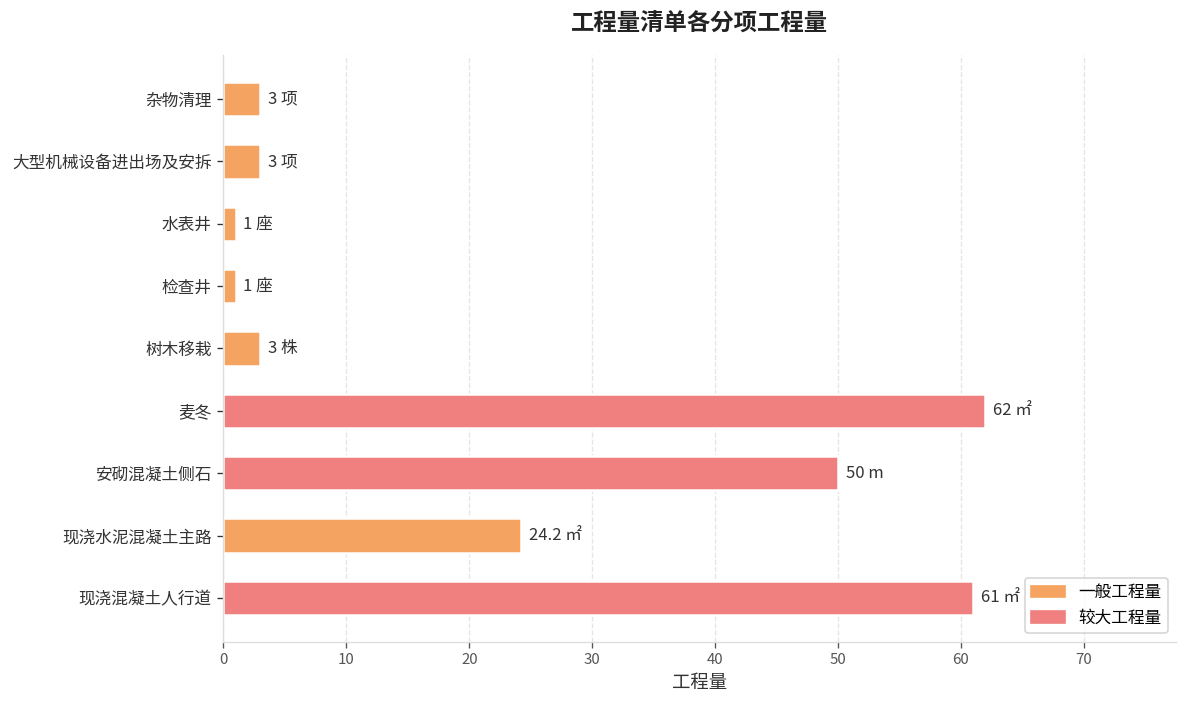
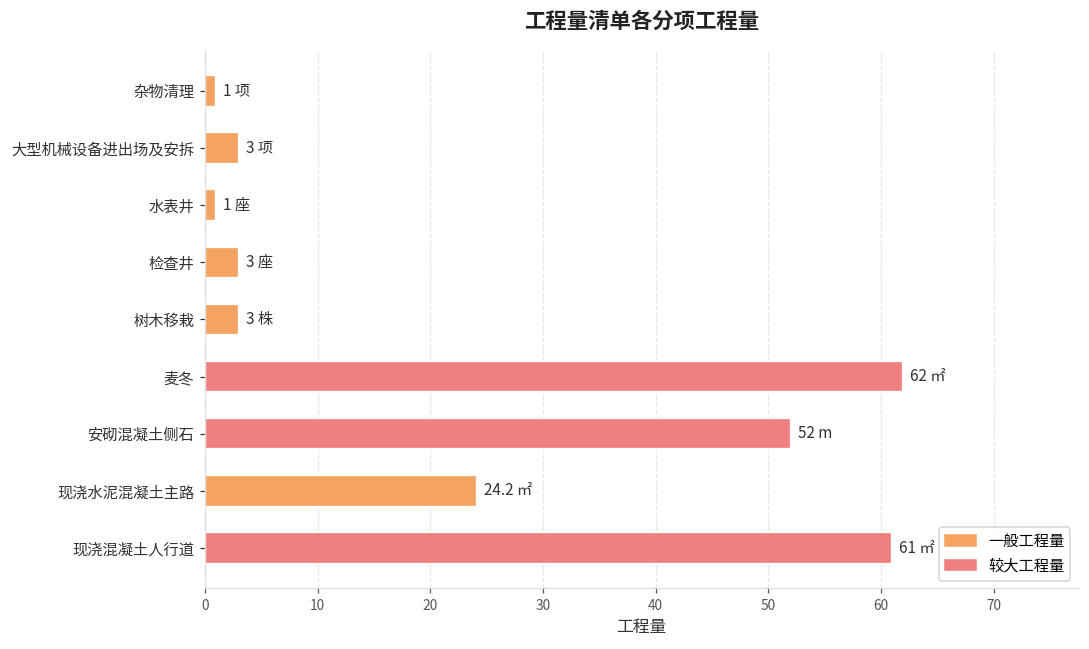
杂物清理: 3 -> 1
检查井: 1 -> 3
安砌混凝土侧石: 50 -> 52
